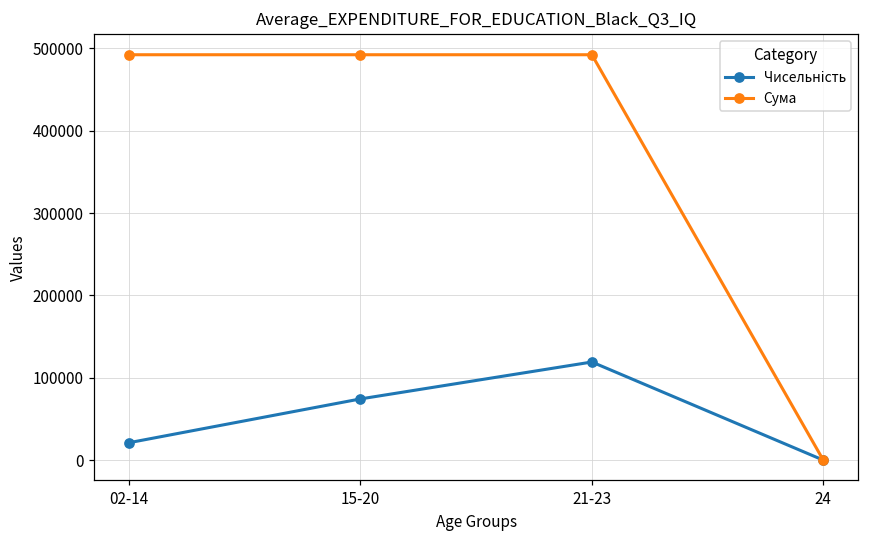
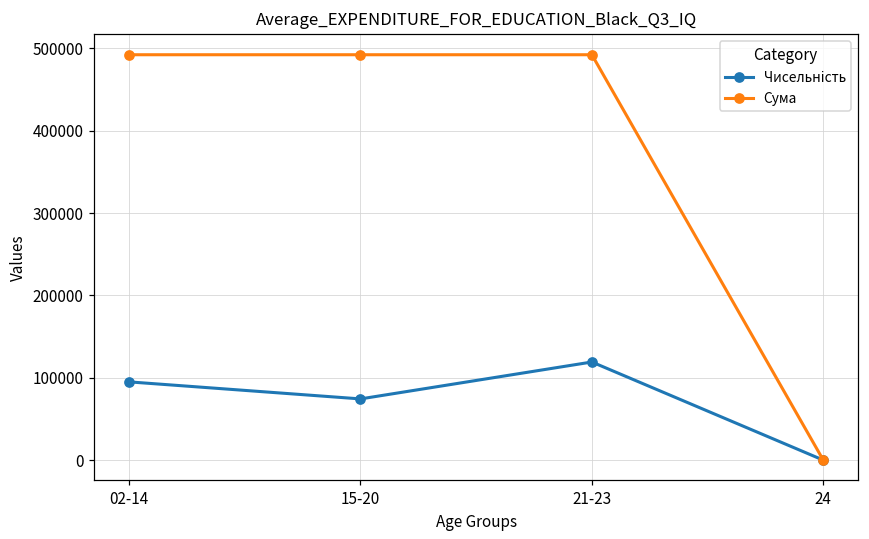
Чисельність, 02-14: 20000 -> 100000
